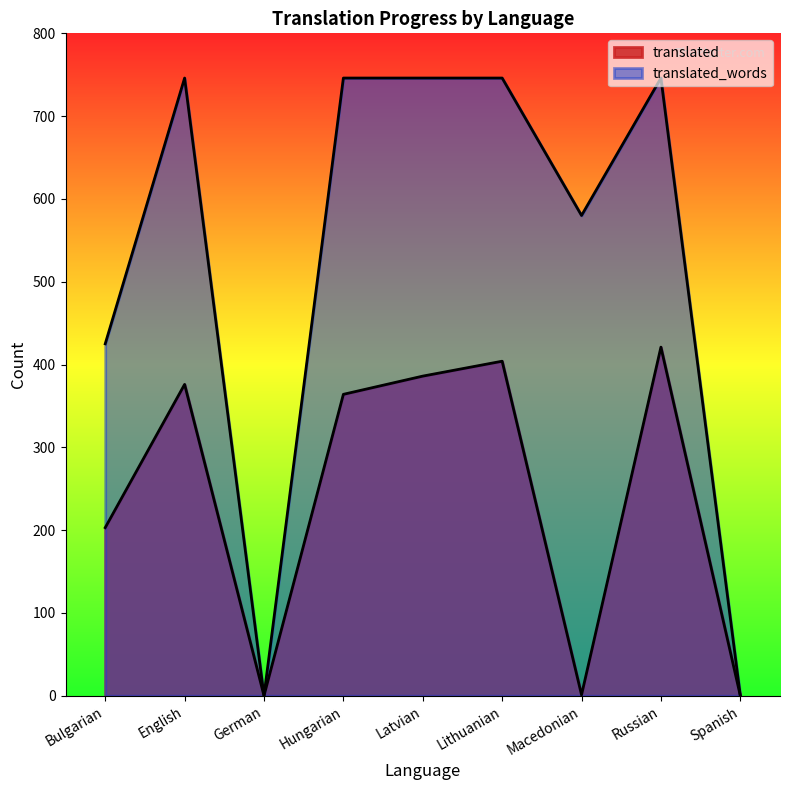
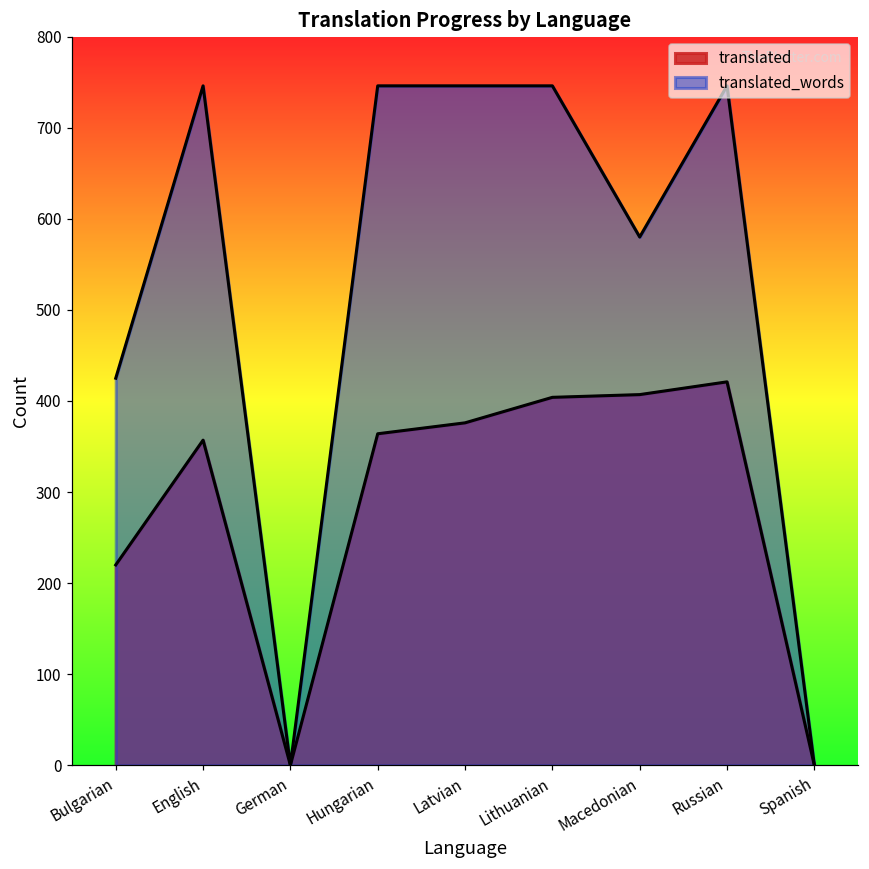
translated, Bulgarian: 200 -> 220
translated, English: 380 -> 360
translated, Latvian: 390 -> 380
translated, Macedonian: 0 -> 410
